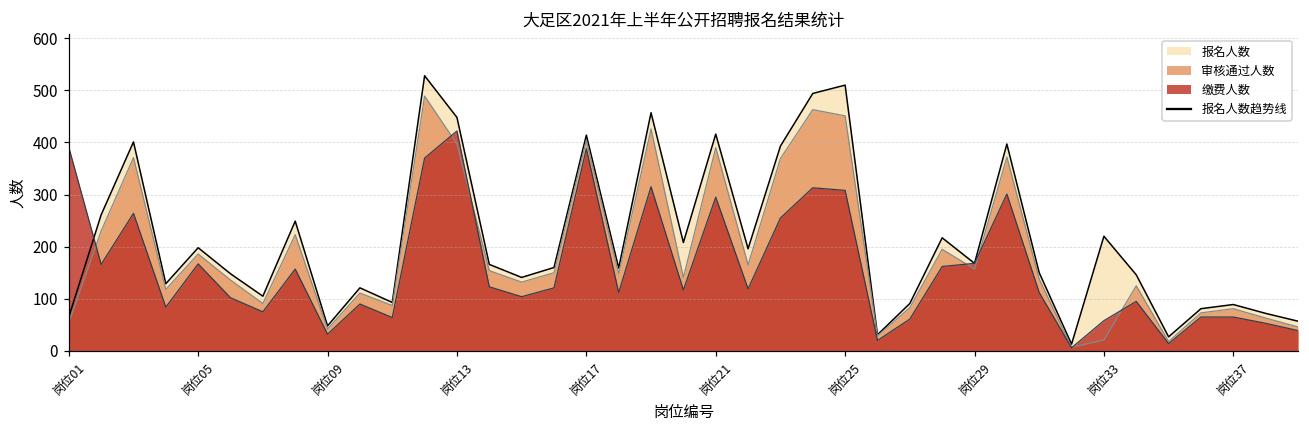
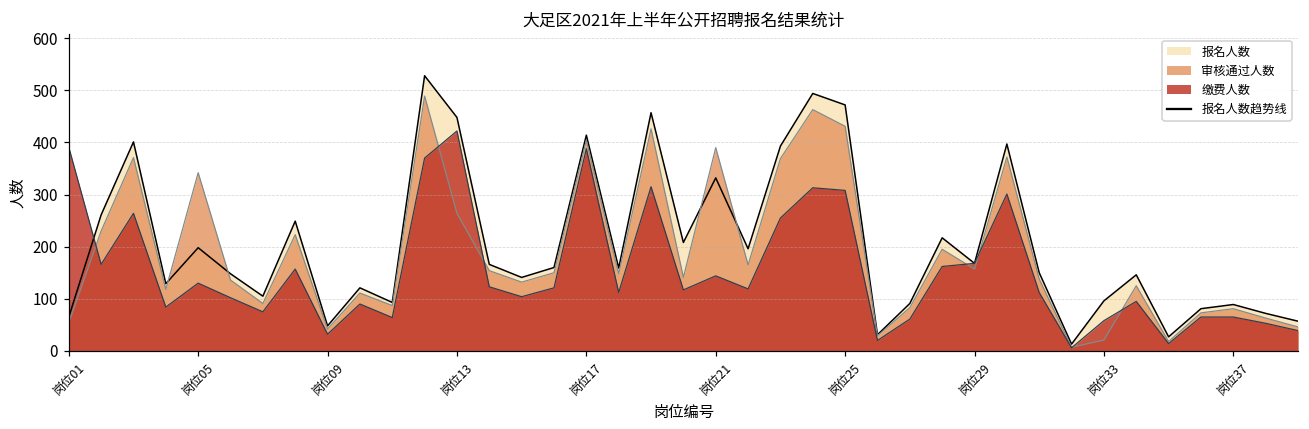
审核通过人数, 岗位05: 190 -> 340
缴费人数, 岗位05: 170 -> 130
审核通过人数, 岗位13: 400 -> 260
报名人数, 岗位21: 420 -> 330
缴费人数, 岗位21: 300 -> 140
报名人数, 岗位25: 510 -> 470
审核通过人数, 岗位25: 450 -> 430
报名人数, 岗位33: 220 -> 100
